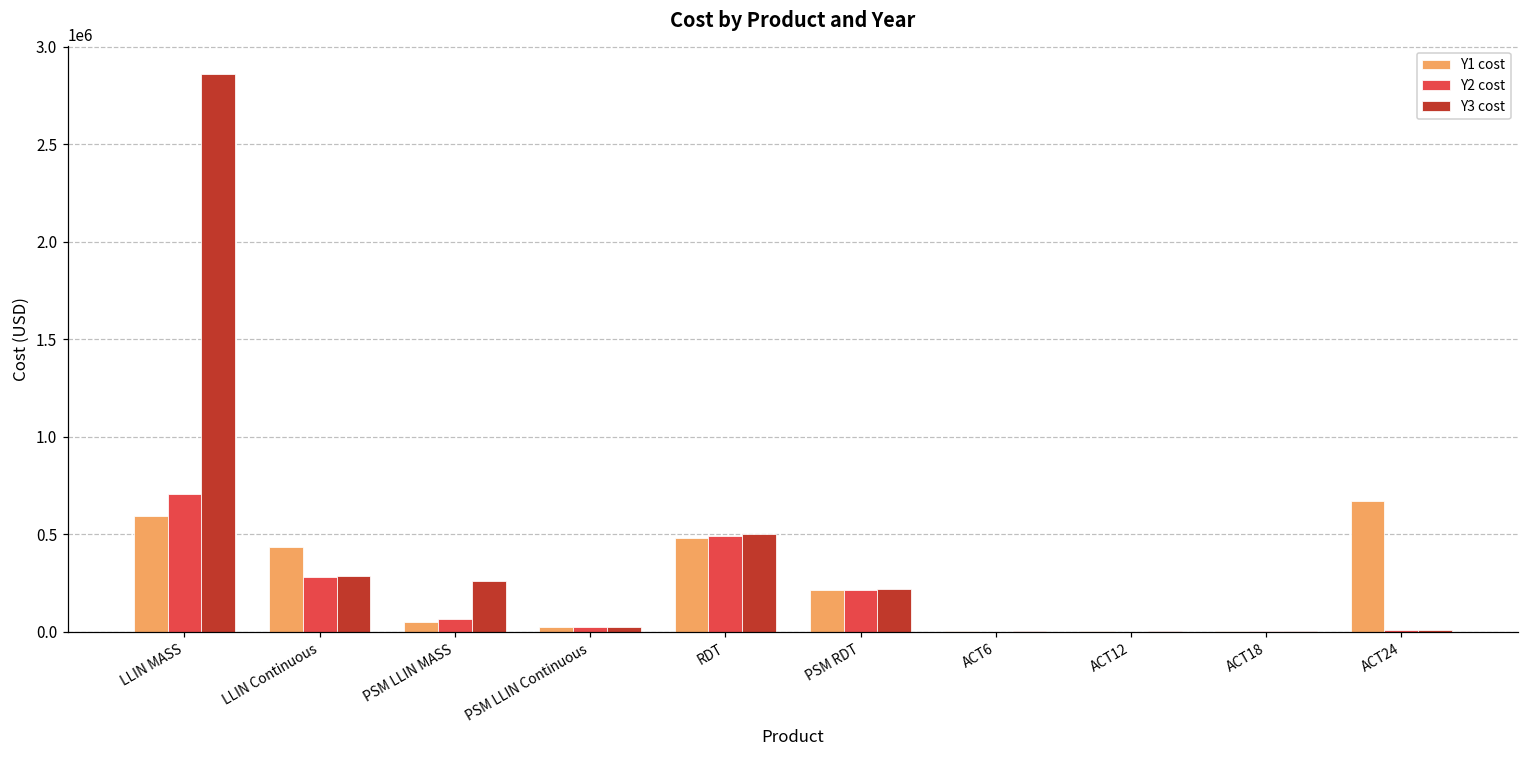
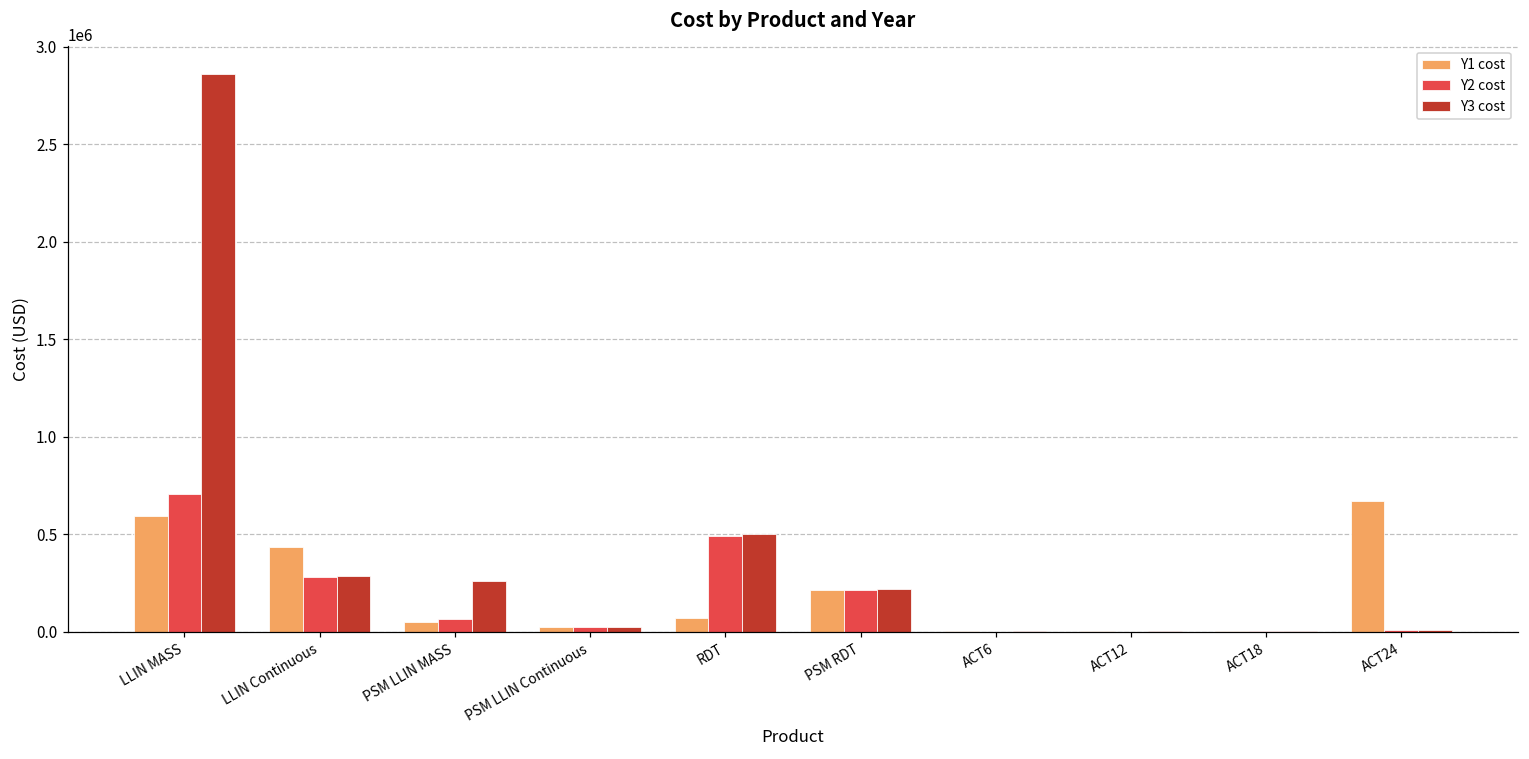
Y1 cost, RDT: 480000 -> 70000
